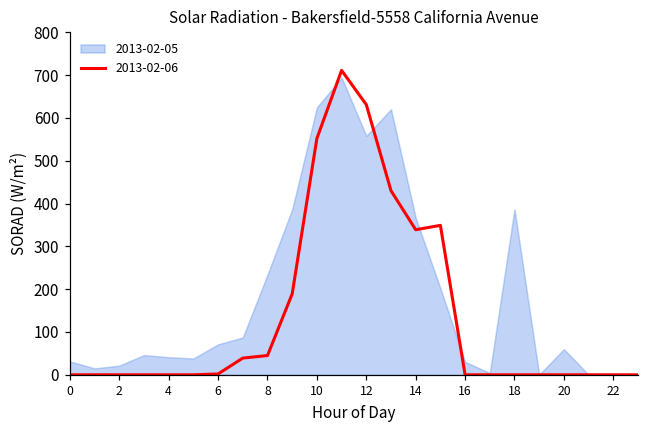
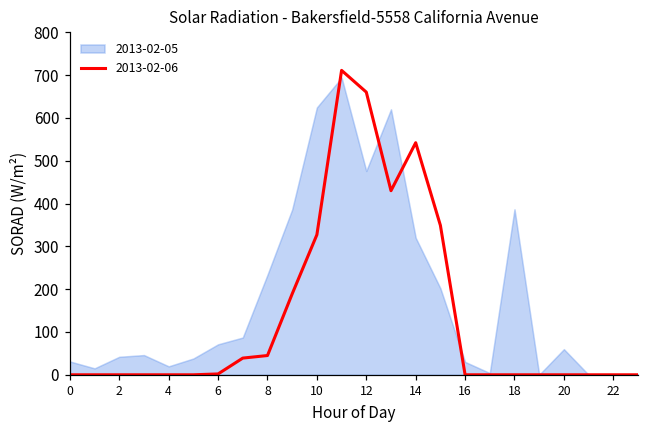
2013-02-05, 2: 20 -> 40
2013-02-05, 4: 40 -> 20
2013-02-06, 10: 550 -> 330
2013-02-06, 12: 630 -> 660
2013-02-05, 12: 560 -> 480
2013-02-06, 14: 340 -> 540
2013-02-05, 14: 370 -> 320
